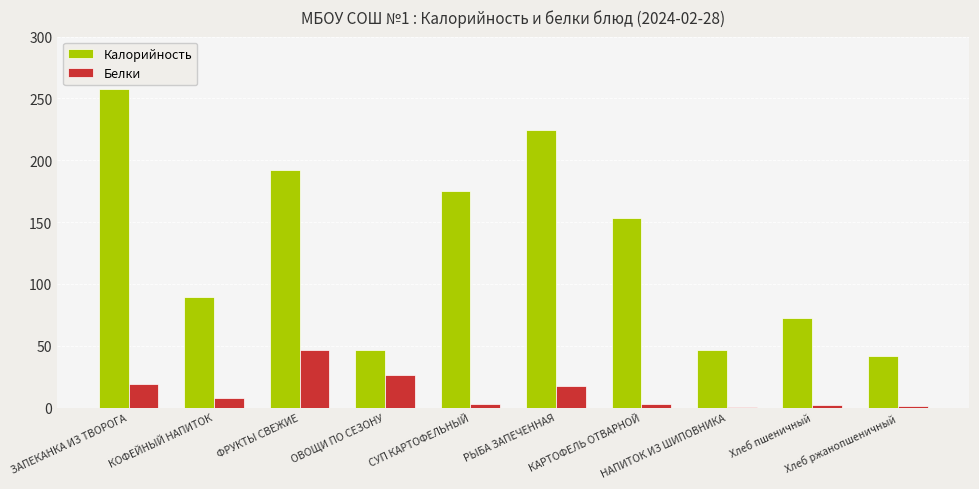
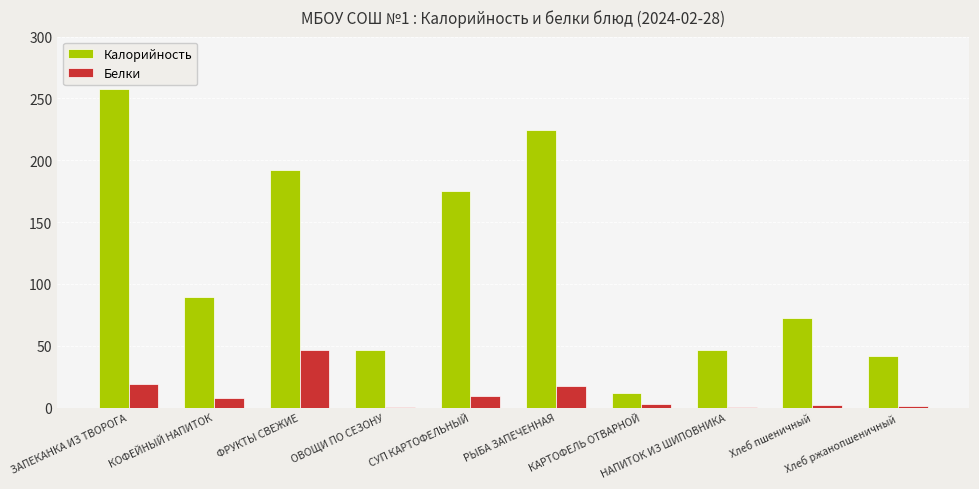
Белки, ОВОЩИ ПО СЕЗОНУ: 26 -> 1
Белки, СУП КАРТОФЕЛЬНЫЙ: 3 -> 10
Калорийность, КАРТОФЕЛЬ ОТВАРНОЙ: 153 -> 12
